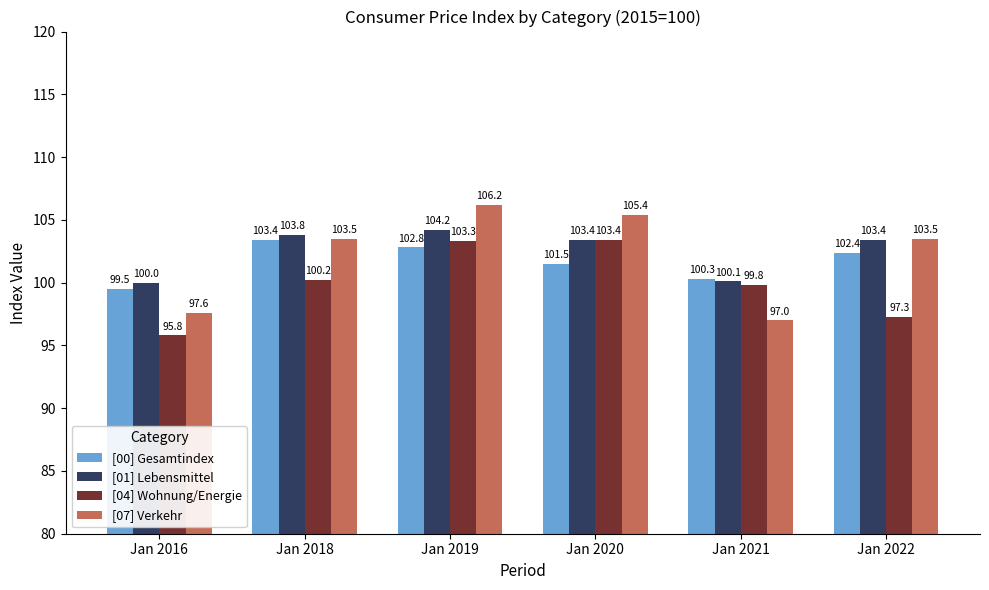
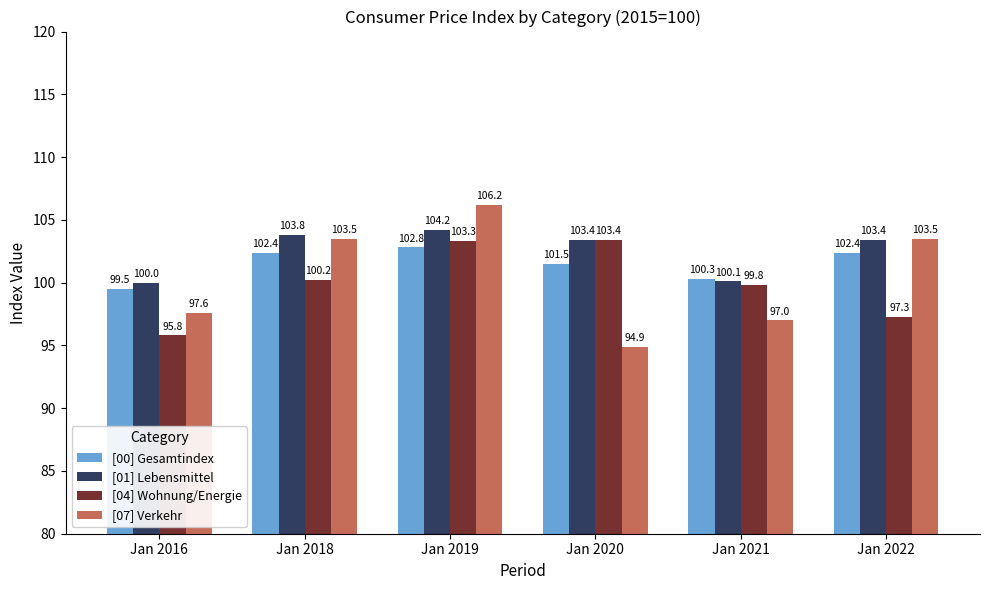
[00] Gesamtindex, Jan 2018: 103.4 -> 102.4
[07] Verkehr, Jan 2020: 105.4 -> 94.9
